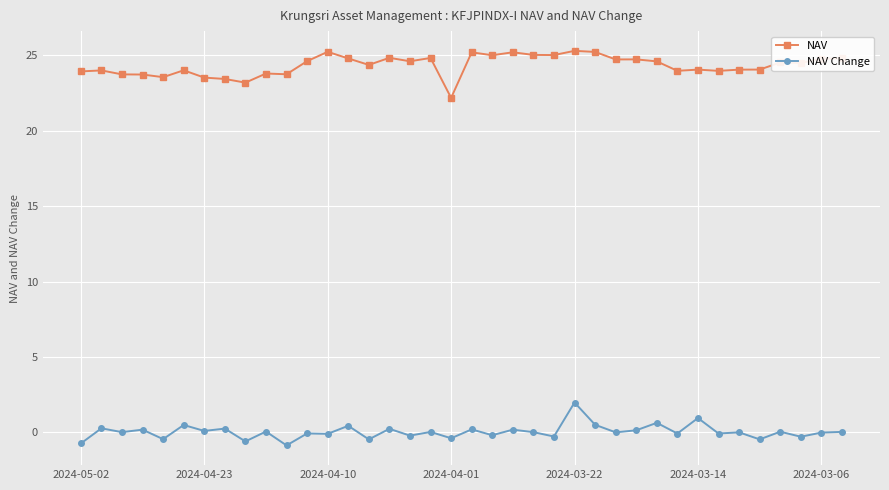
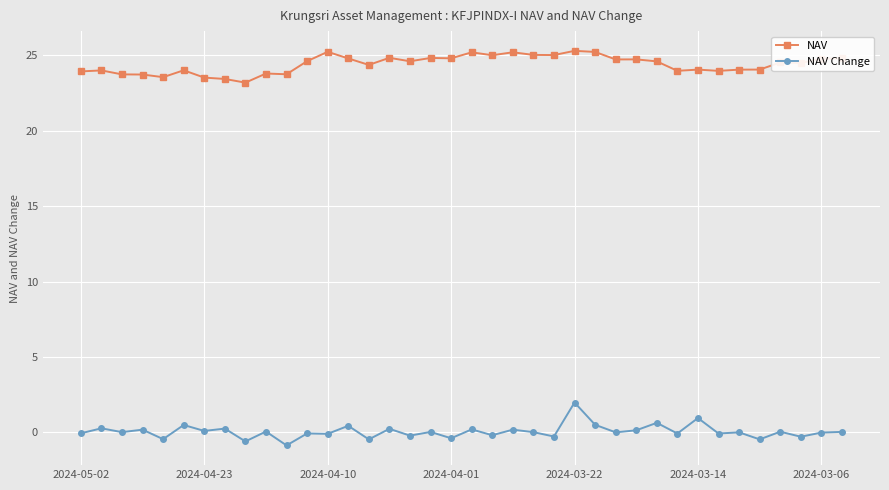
NAV Change, 2024-05-02: -0.7 -> -0.1
NAV, 2024-04-01: 22.2 -> 24.8
